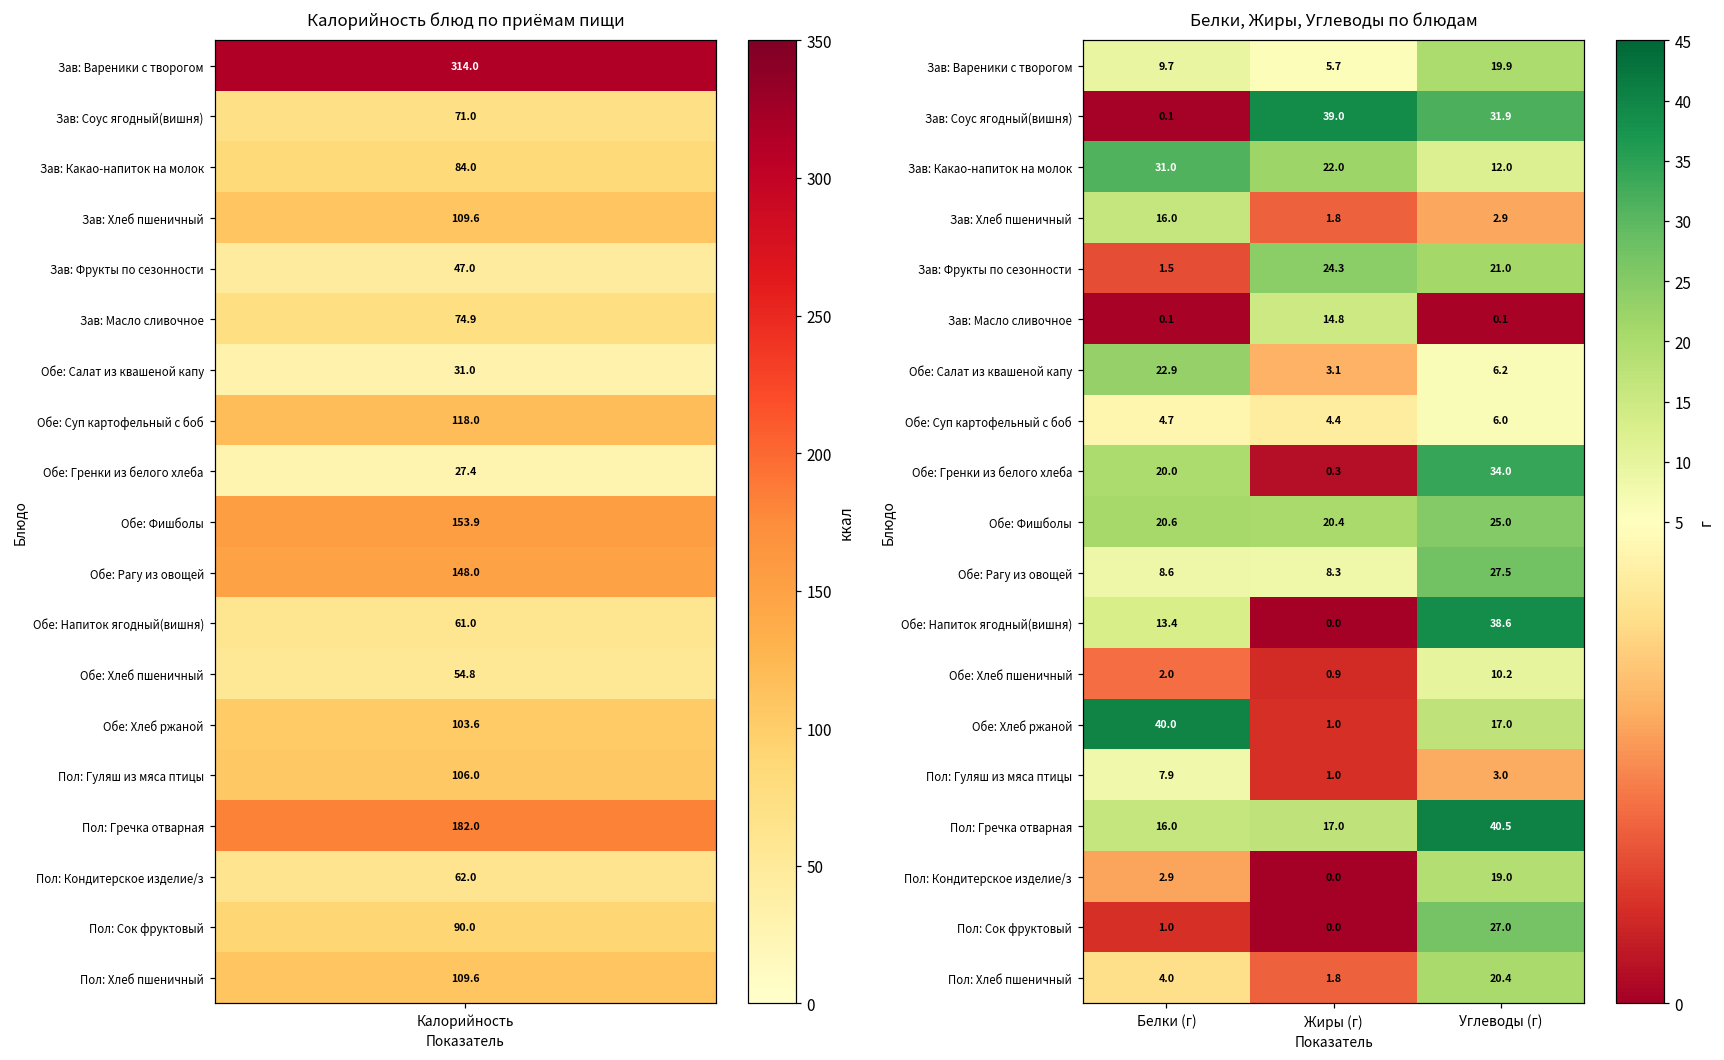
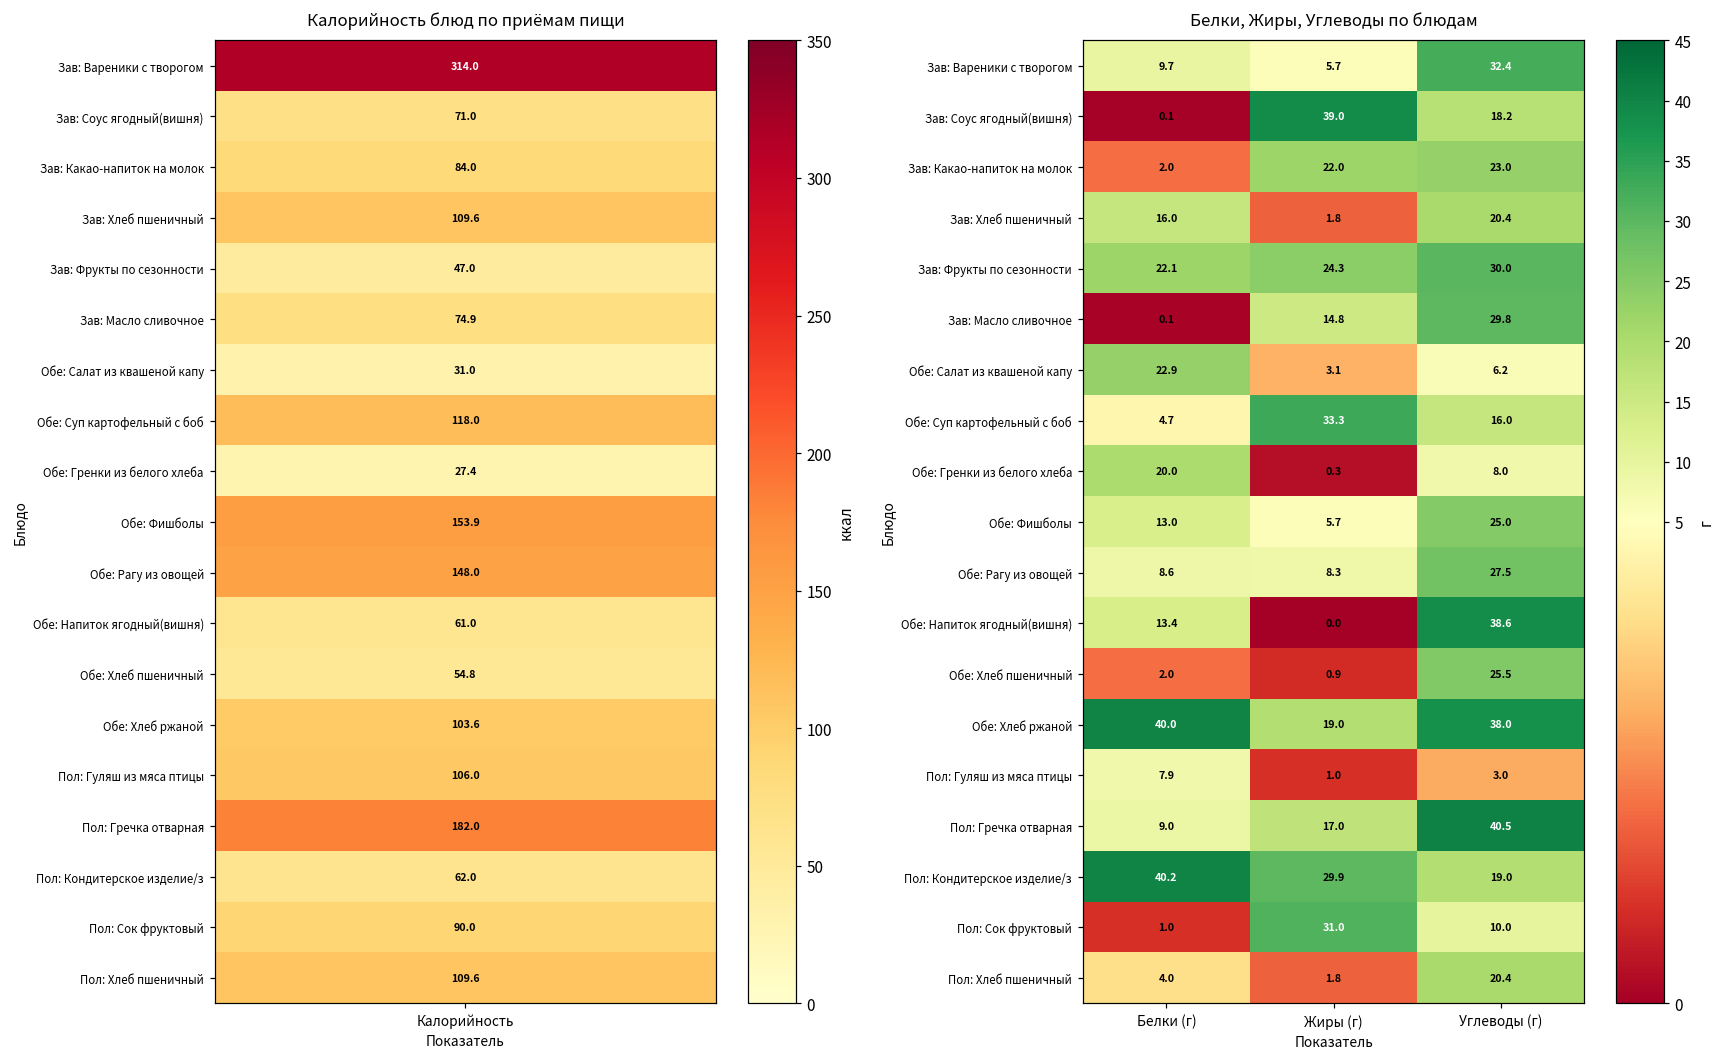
Зав: Вареники с творогом, Углеводы (г): 19.9 -> 32.4
Зав: Соус ягодный(вишня), Углеводы (г): 31.9 -> 18.2
Зав: Какао-напиток на молок, Белки (г): 31.0 -> 2.0
Зав: Какао-напиток на молок, Углеводы (г): 12.0 -> 23.0
Зав: Хлеб пшеничный, Углеводы (г): 2.9 -> 20.4
Зав: Фрукты по сезонности, Белки (г): 1.5 -> 22.1
Зав: Фрукты по сезонности, Углеводы (г): 21.0 -> 30.0
Зав: Масло сливочное, Углеводы (г): 0.1 -> 29.8
Обе: Суп картофельный с боб, Жиры (г): 4.4 -> 33.3
Обе: Суп картофельный с боб, Углеводы (г): 6.0 -> 16.0
Обе: Гренки из белого хлеба, Углеводы (г): 34.0 -> 8.0
Обе: Фишболы, Белки (г): 20.6 -> 13.0
Обе: Фишболы, Жиры (г): 20.4 -> 5.7
Обе: Хлеб пшеничный, Углеводы (г): 10.2 -> 25.5
Обе: Хлеб ржаной, Жиры (г): 1.0 -> 19.0
Обе: Хлеб ржаной, Углеводы (г): 17.0 -> 38.0
Пол: Гречка отварная, Белки (г): 16.0 -> 9.0
Пол: Кондитерское изделие/з, Белки (г): 2.9 -> 40.2
Пол: Кондитерское изделие/з, Жиры (г): 0.0 -> 29.9
Пол: Сок фруктовый, Жиры (г): 0.0 -> 31.0
Пол: Сок фруктовый, Углеводы (г): 27.0 -> 10.0
